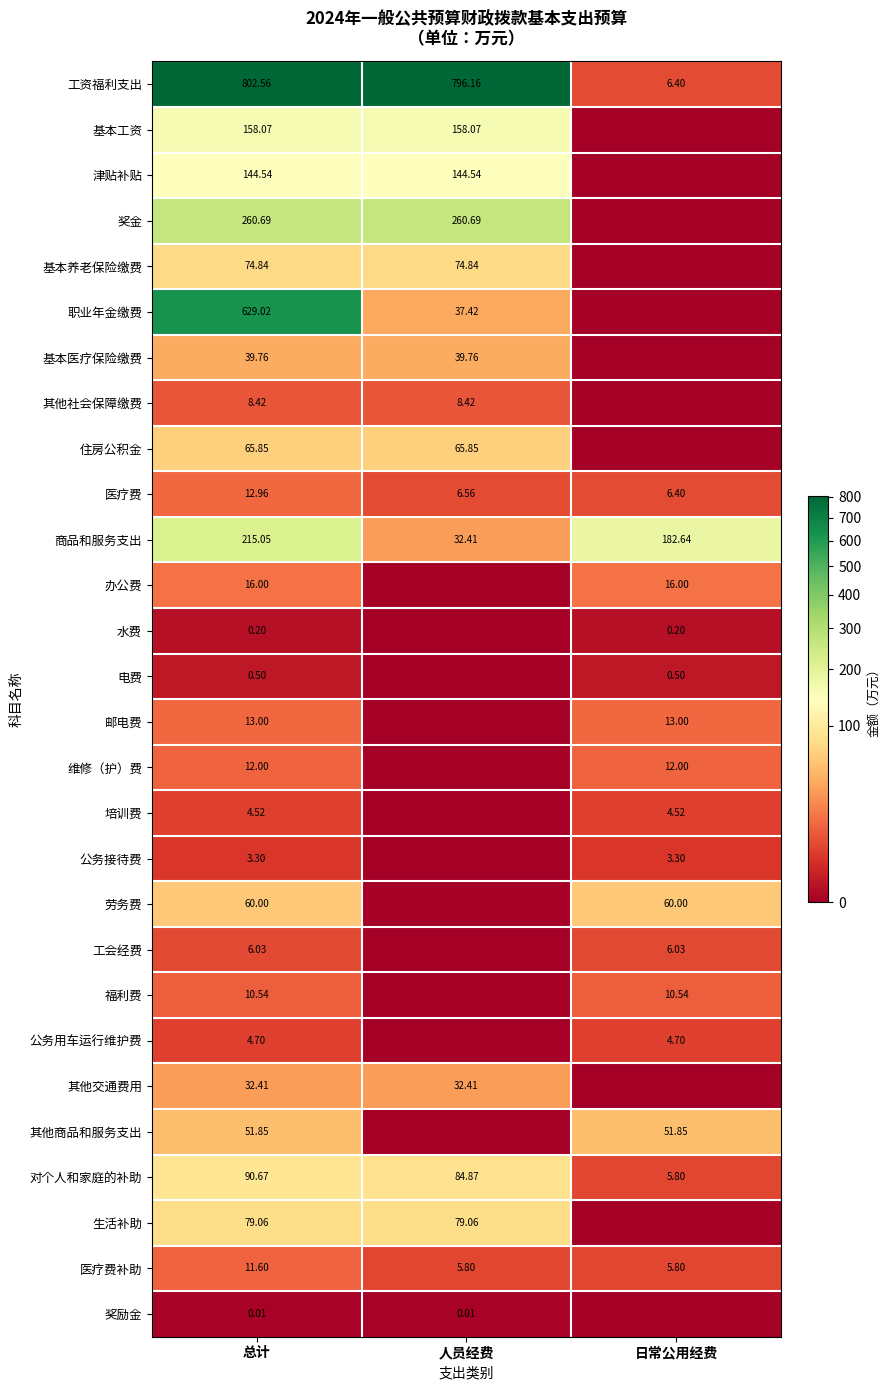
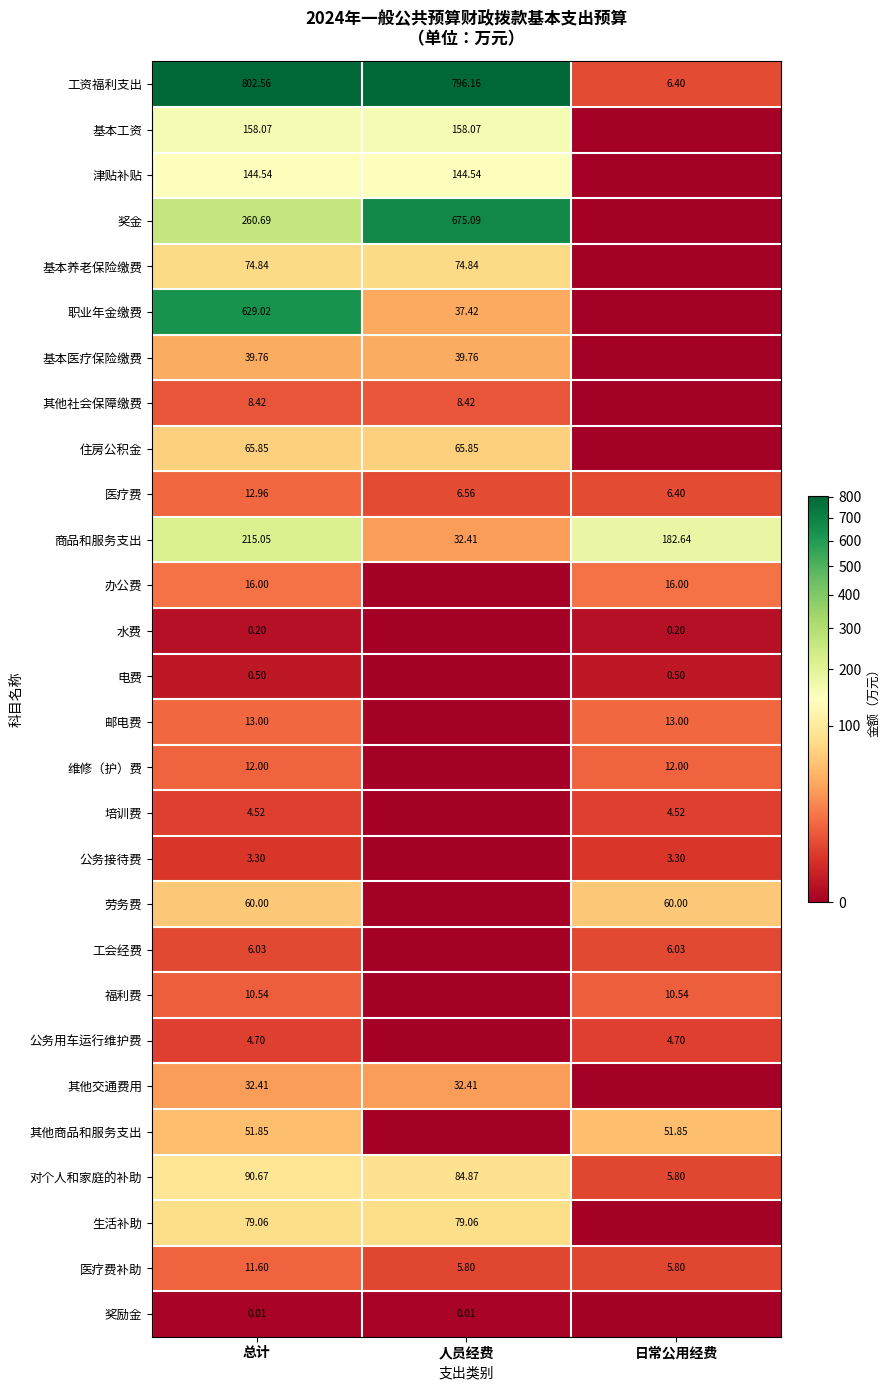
奖金, 人员经费: 260.69 -> 675.09
